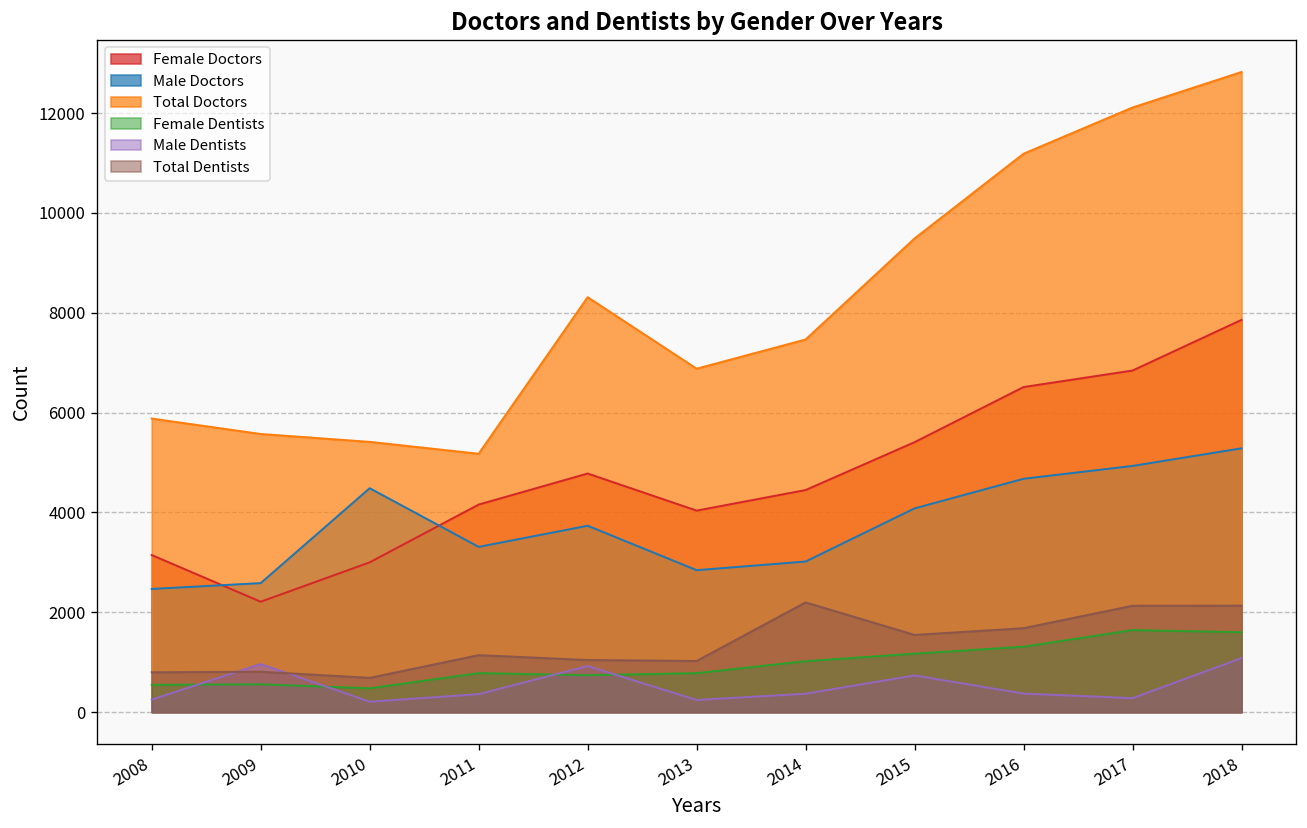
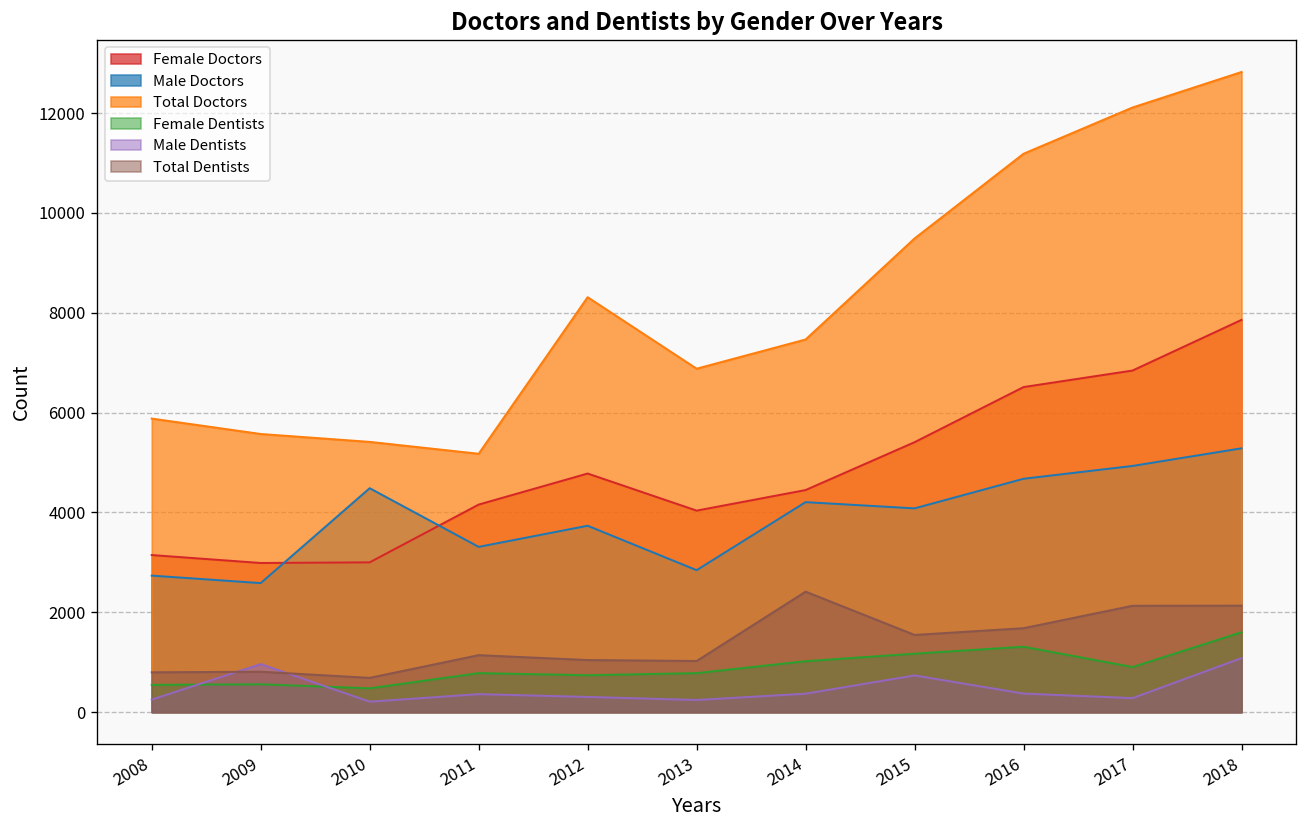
Male Doctors, 2008: 2500 -> 2700
Female Doctors, 2009: 2200 -> 3000
Male Dentists, 2012: 900 -> 300
Male Doctors, 2014: 3000 -> 4200
Total Dentists, 2014: 2200 -> 2400
Female Dentists, 2017: 1600 -> 900
